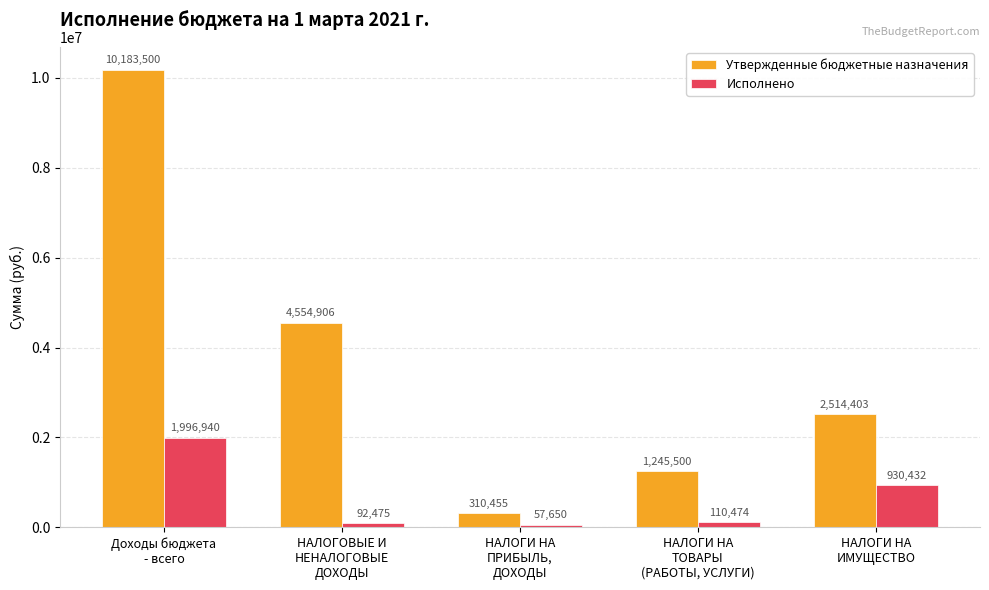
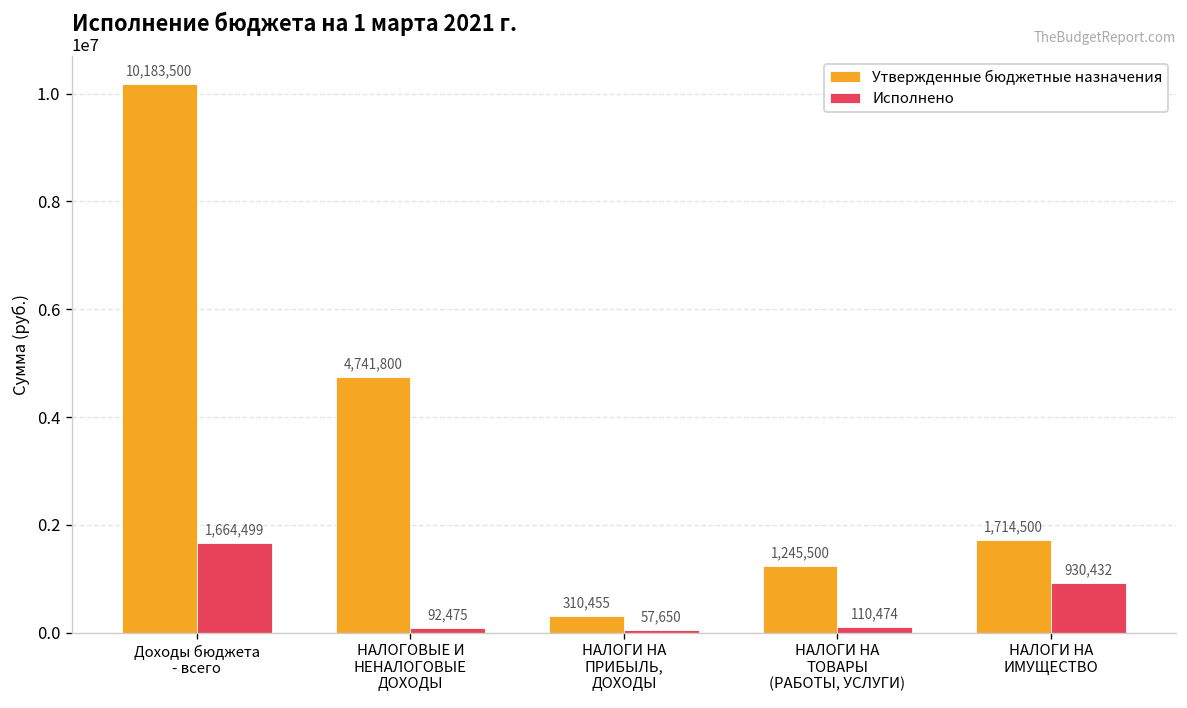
Исполнено, Доходы бюджета - всего: 1,996,940 -> 1,664,499
Утвержденные бюджетные назначения, НАЛОГОВЫЕ И НЕНАЛОГОВЫЕ ДОХОДЫ: 4,554,906 -> 4,741,800
Утвержденные бюджетные назначения, НАЛОГИ НА ИМУЩЕСТВО: 2,514,403 -> 1,714,500
